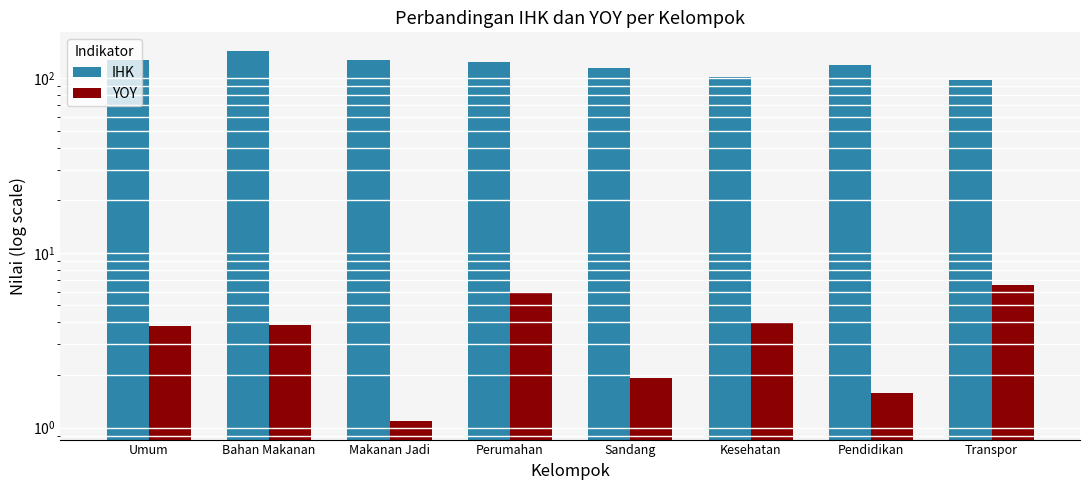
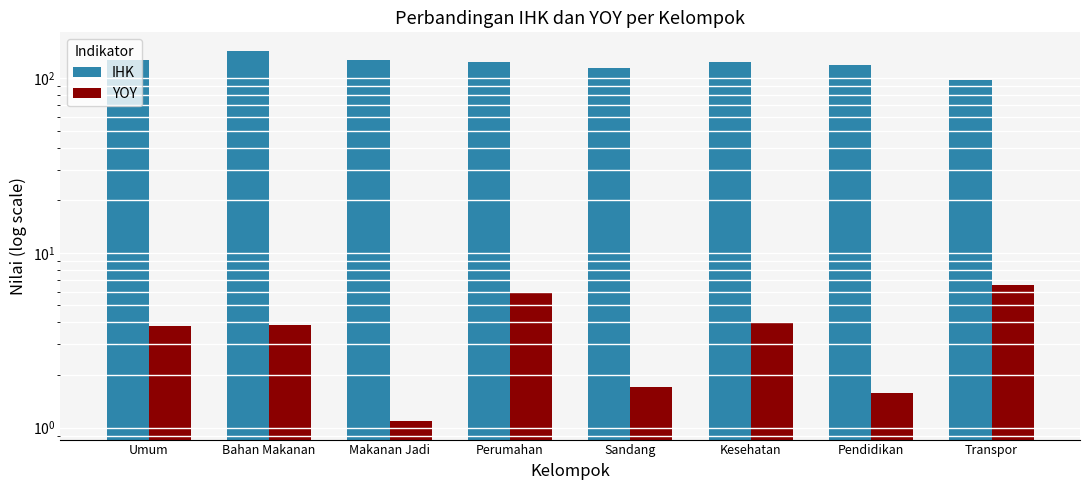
YOY, Sandang: 1.9 -> 1.7
IHK, Kesehatan: 100 -> 120
